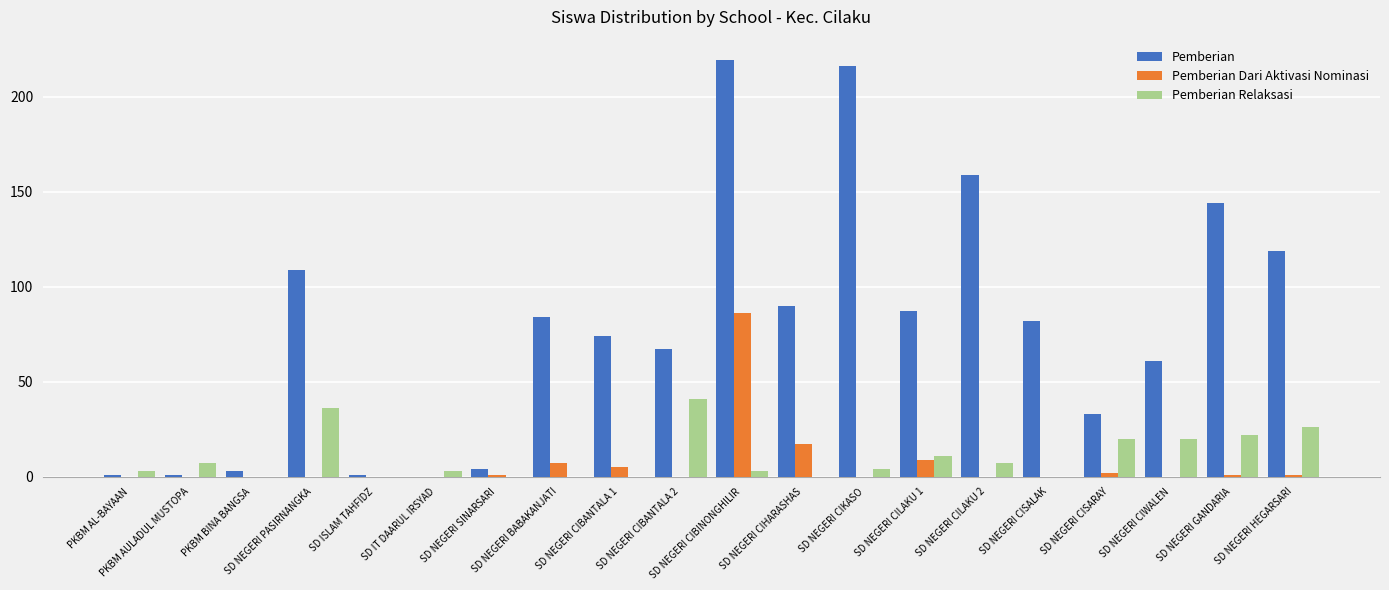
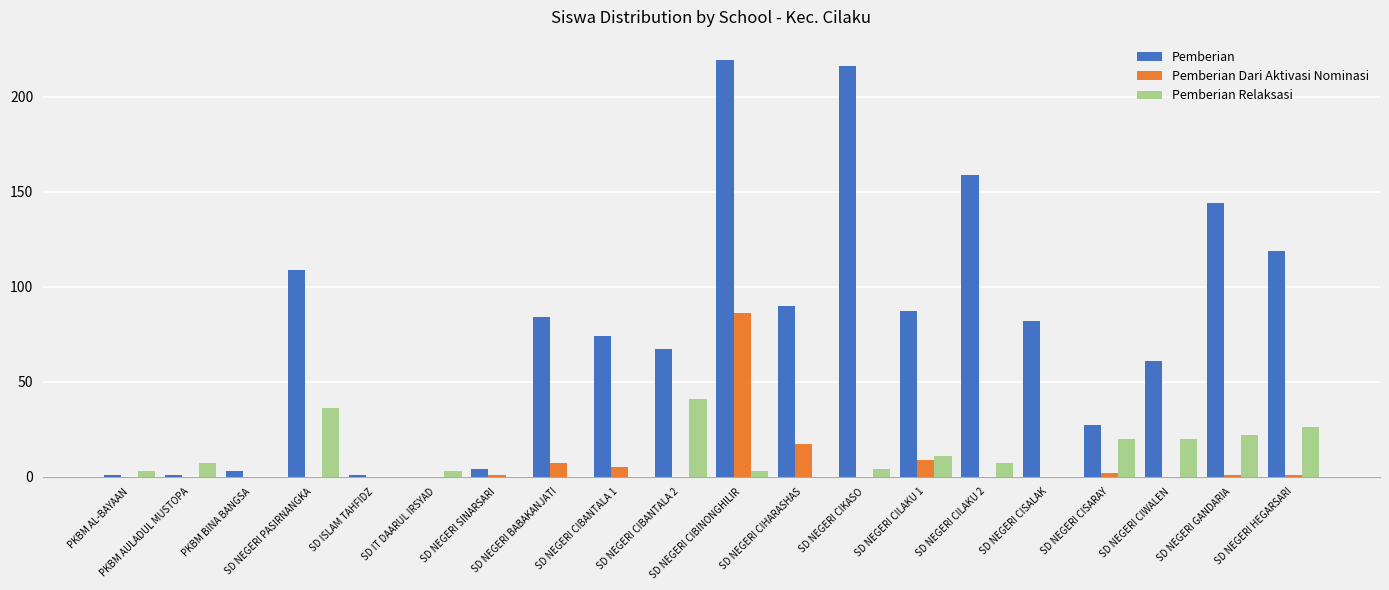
Pemberian, SD NEGERI CISARAY: 33 -> 27
